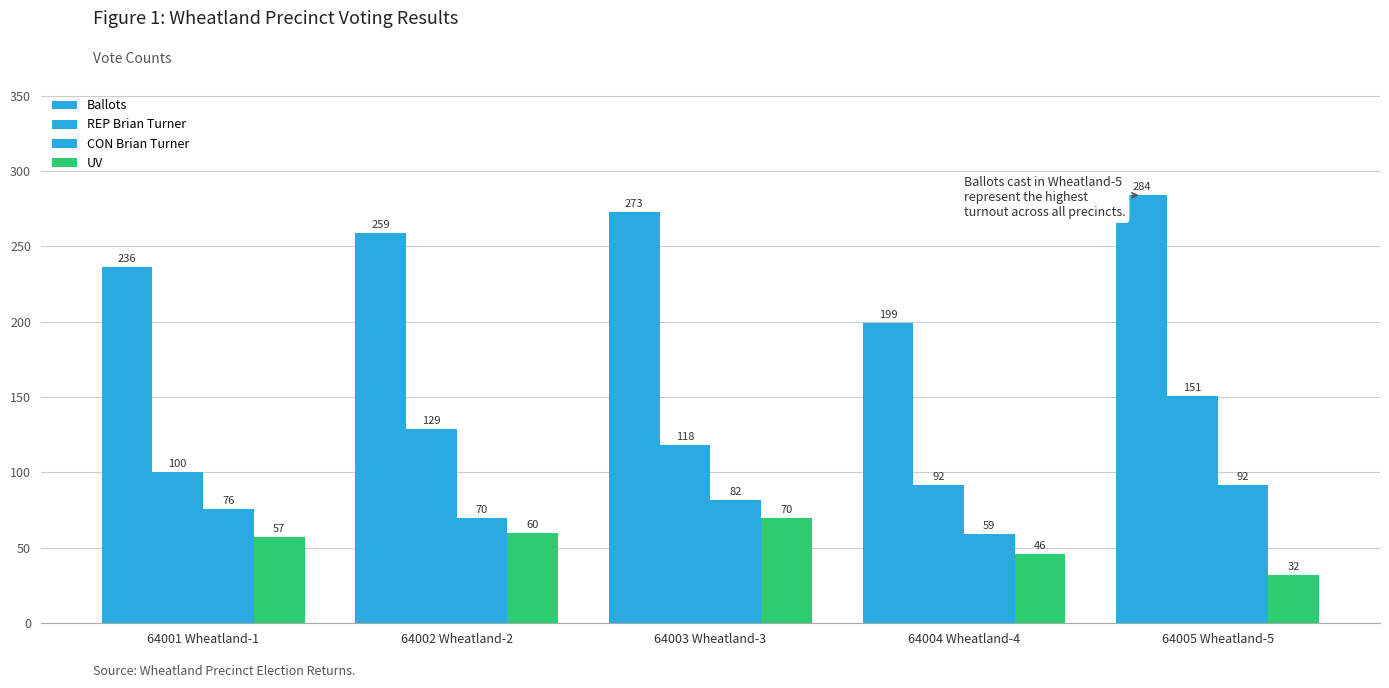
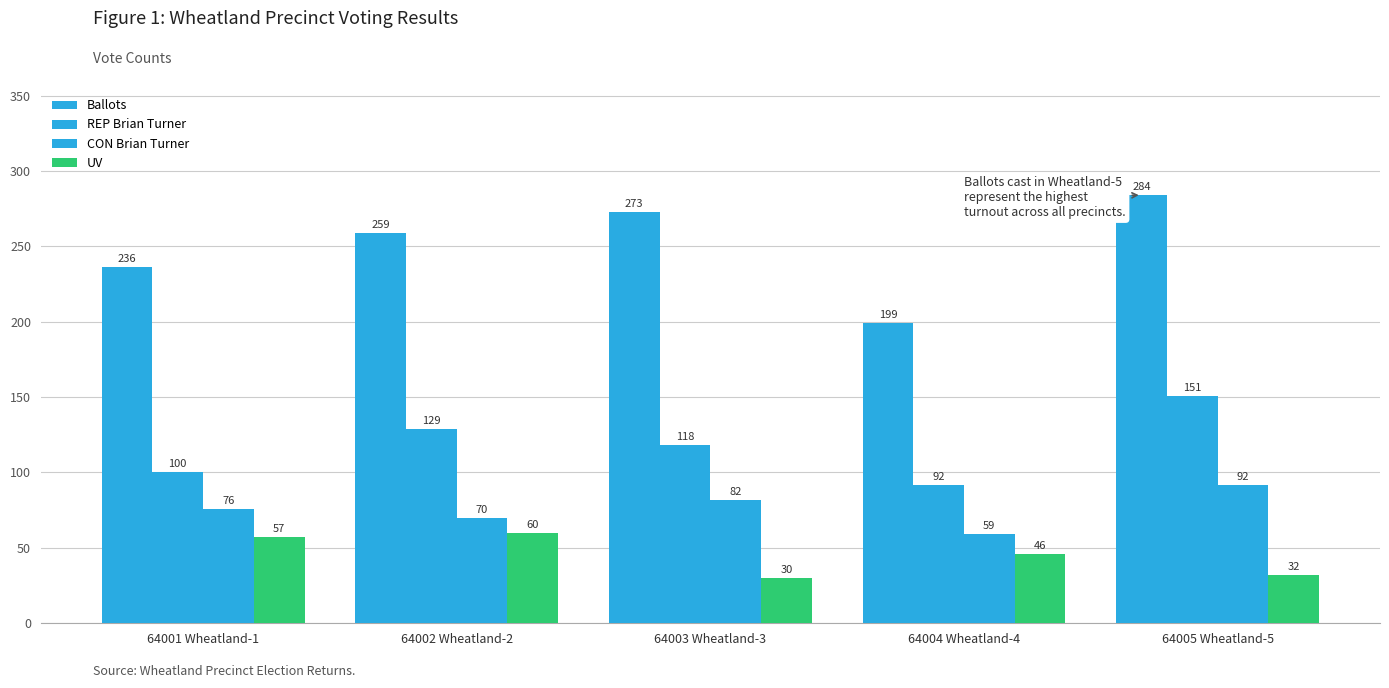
UV, 64003 Wheatland-3: 70 -> 30
